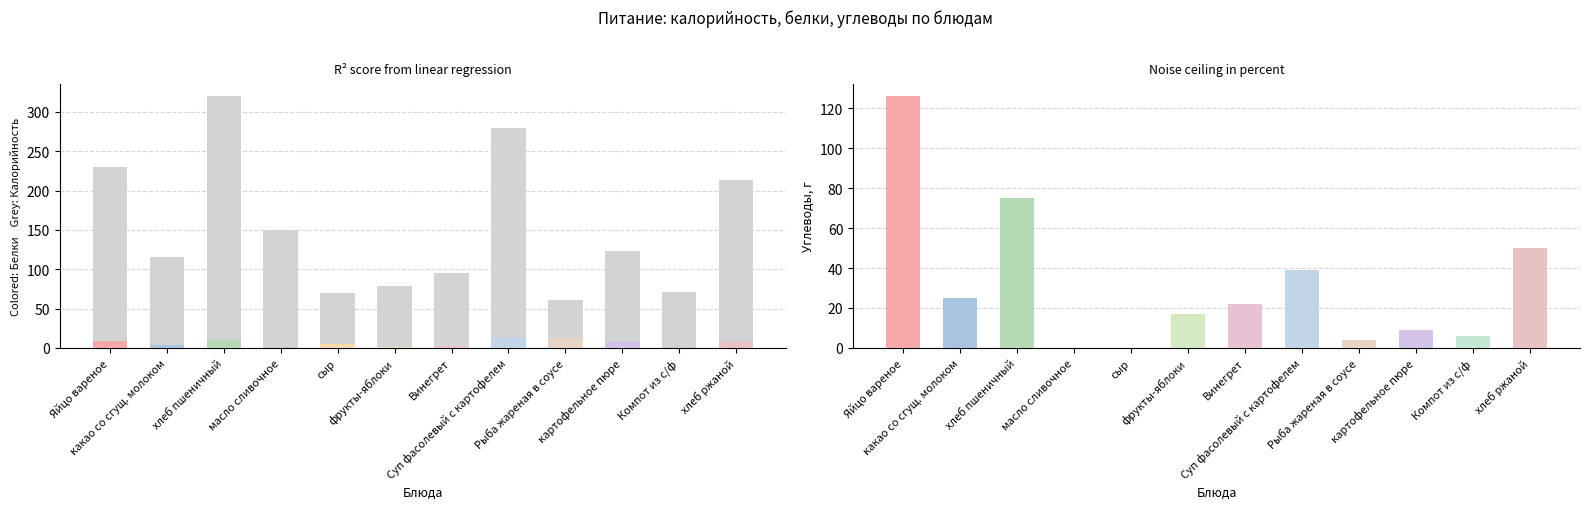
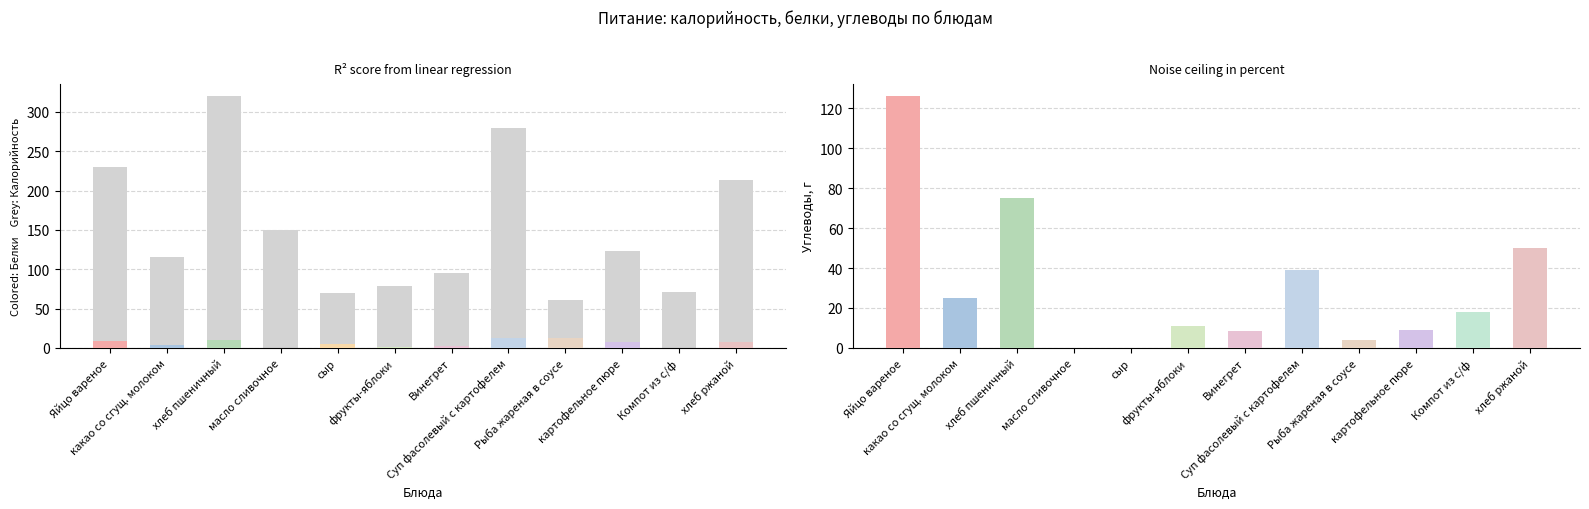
Noise ceiling in percent, фрукты-яблоки: 17 -> 11
Noise ceiling in percent, Винегрет: 22 -> 8
Noise ceiling in percent, Компот из с/ф: 6 -> 18
